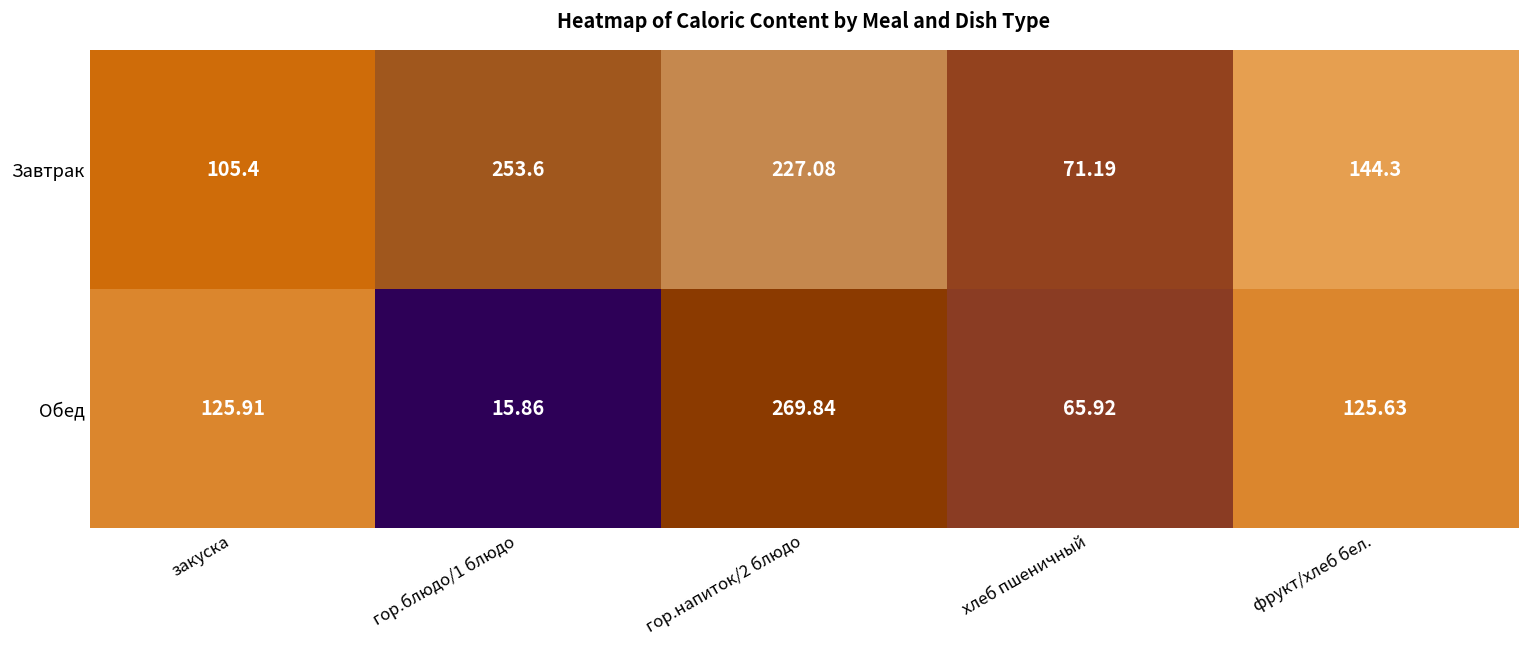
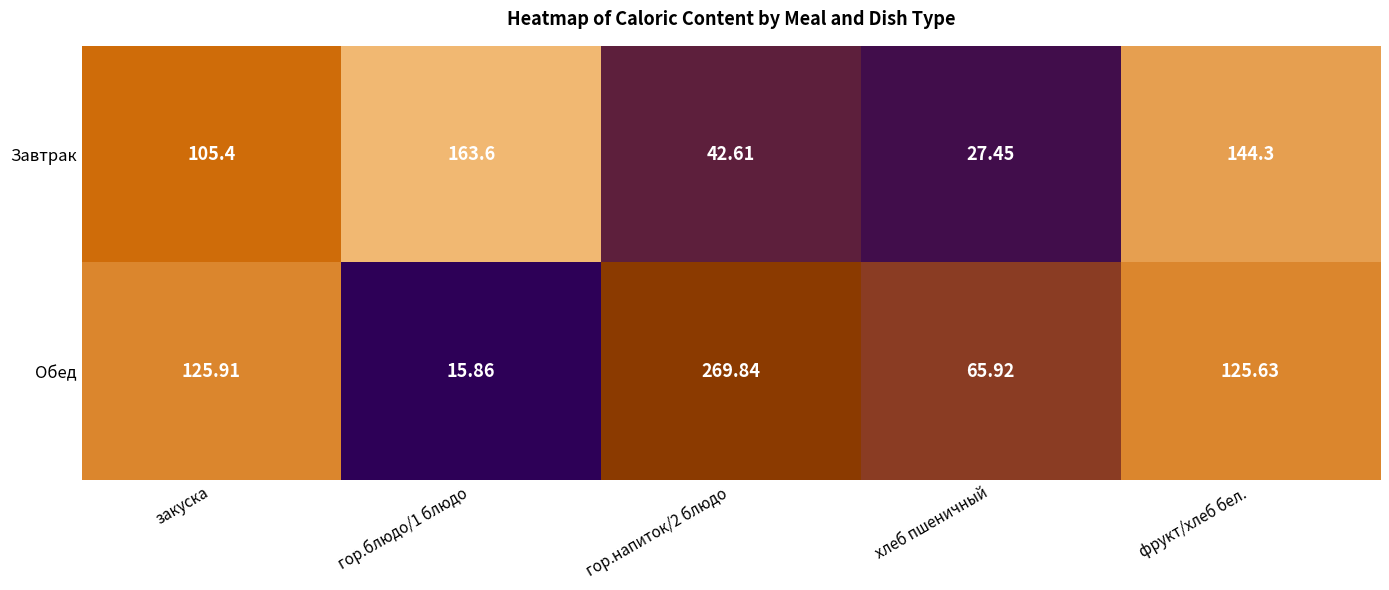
Завтрак, гор.блюдо/1 блюдо: 253.6 -> 163.6
Завтрак, гор.напиток/2 блюдо: 227.08 -> 42.61
Завтрак, хлеб пшеничный: 71.19 -> 27.45
